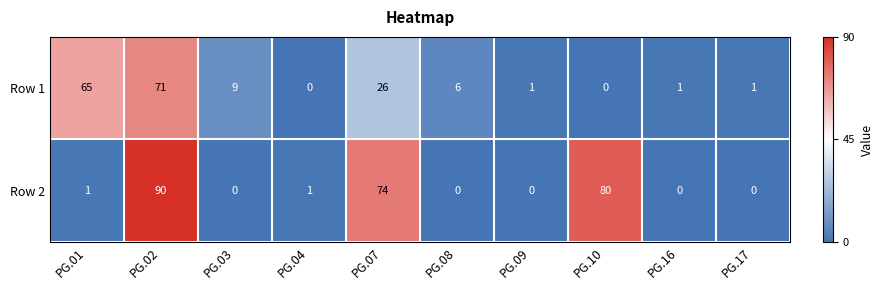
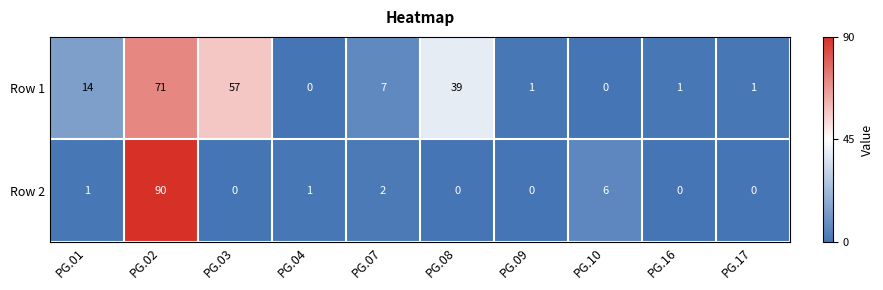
Row 1, PG.01: 65 -> 14
Row 1, PG.03: 9 -> 57
Row 1, PG.07: 26 -> 7
Row 1, PG.08: 6 -> 39
Row 2, PG.07: 74 -> 2
Row 2, PG.10: 80 -> 6
